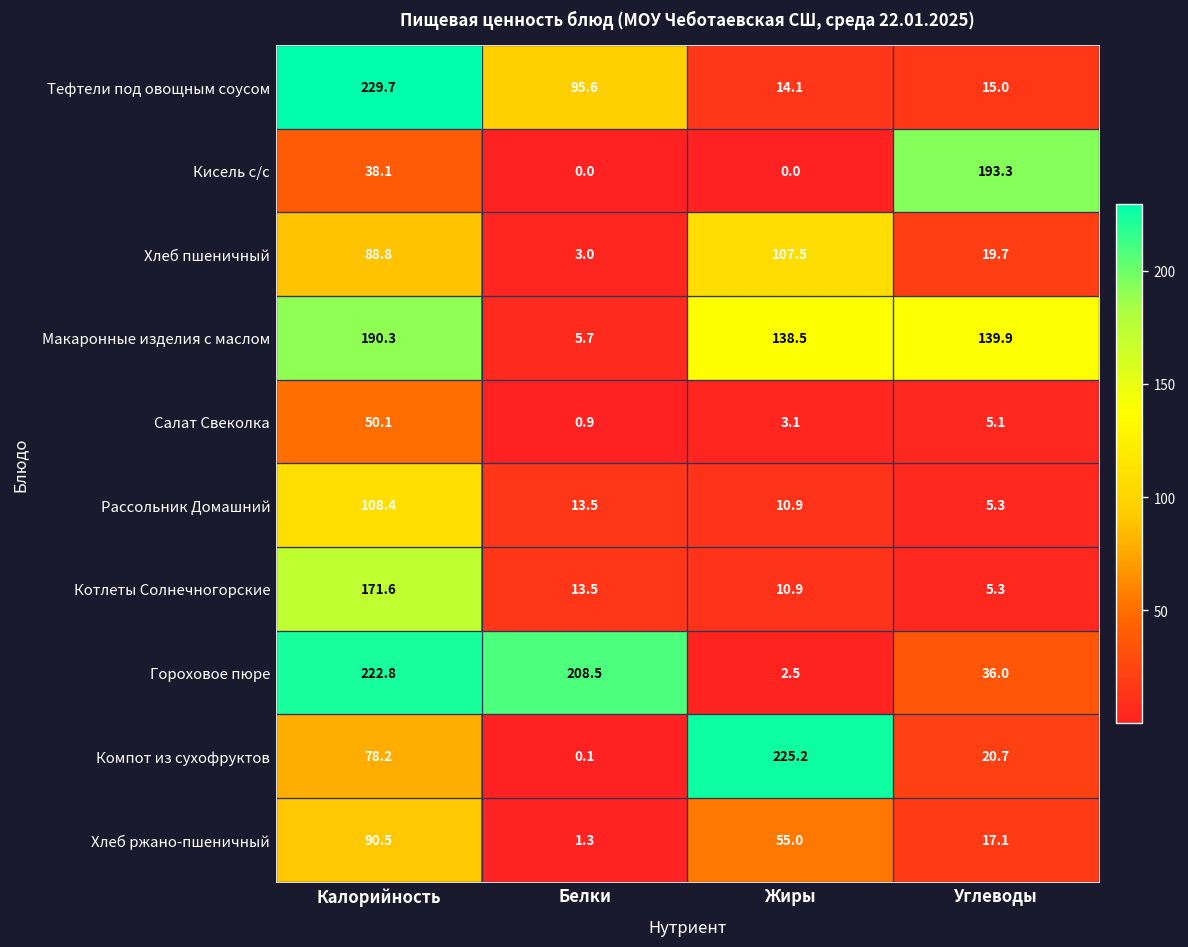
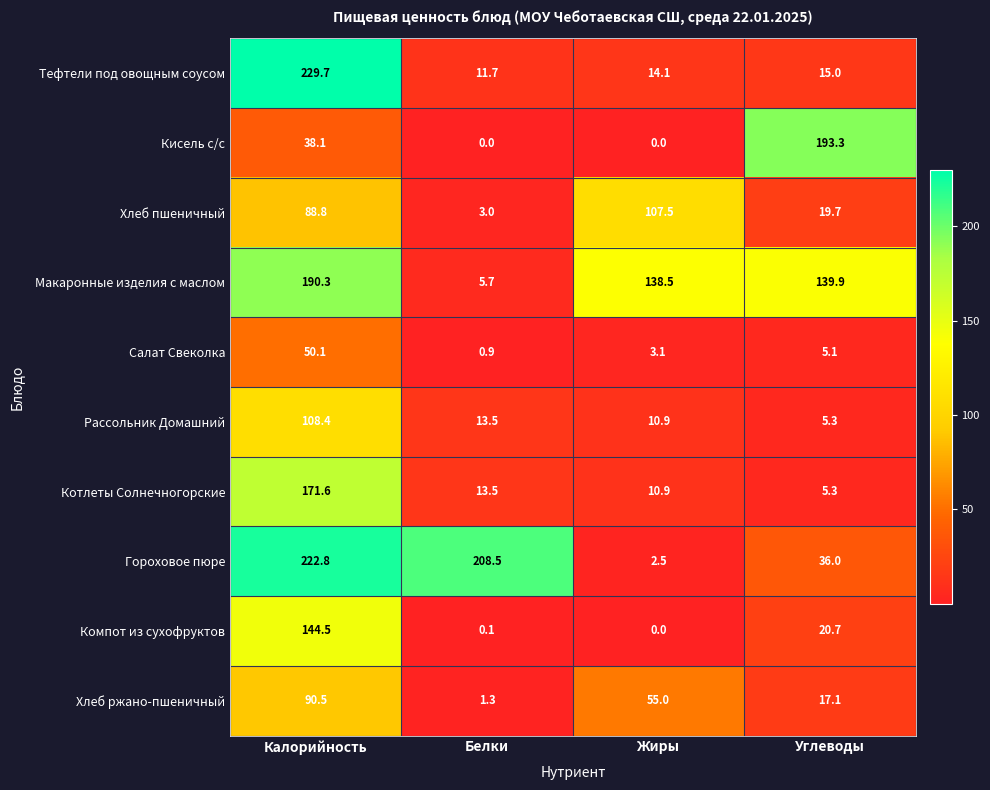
Тефтели под овощным соусом, Белки: 95.6 -> 11.7
Компот из сухофруктов, Калорийность: 78.2 -> 144.5
Компот из сухофруктов, Жиры: 225.2 -> 0.0
